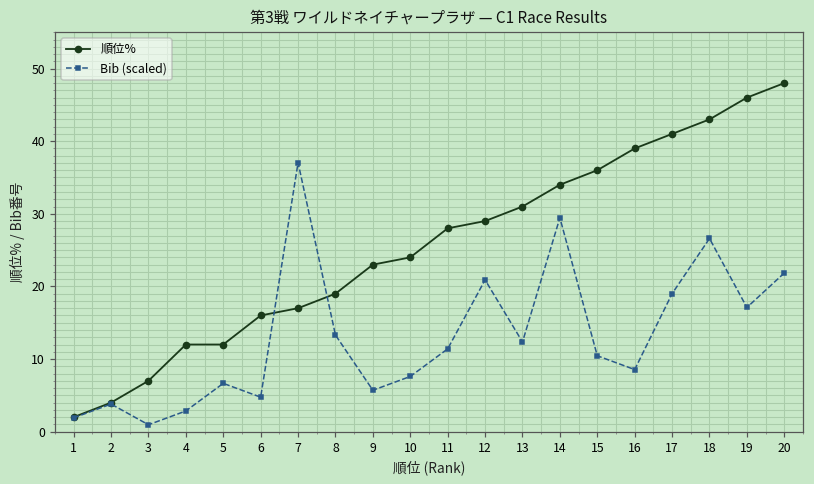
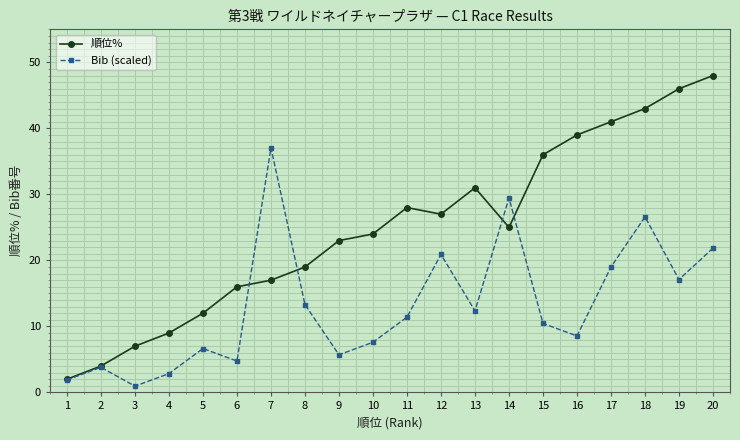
順位%, 4: 12 -> 9
順位%, 12: 29 -> 27
順位%, 14: 34 -> 25
